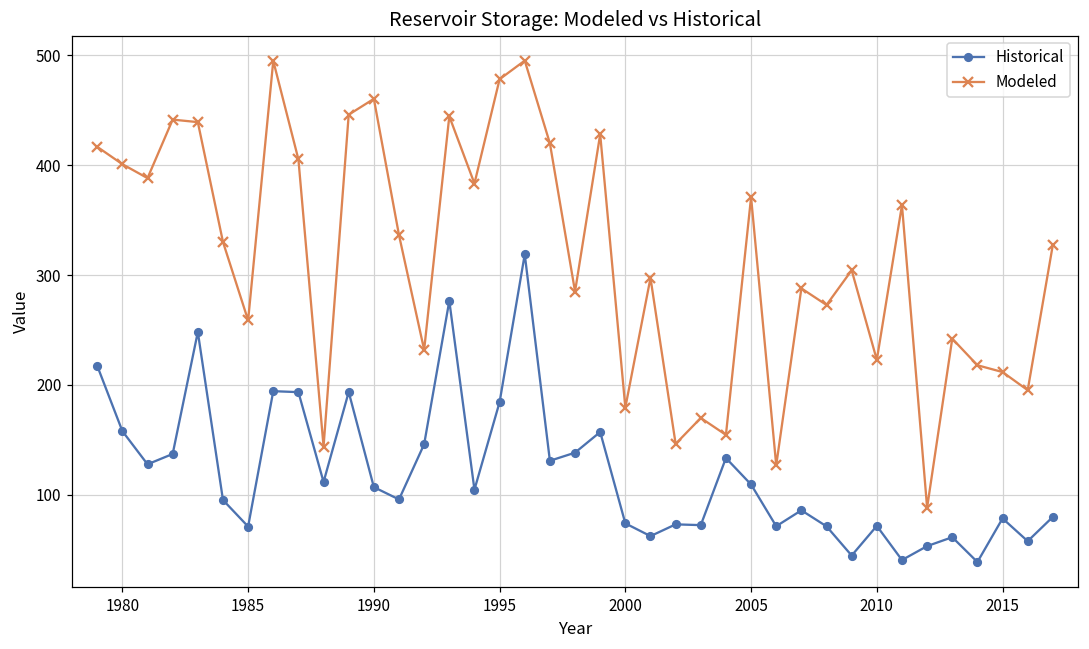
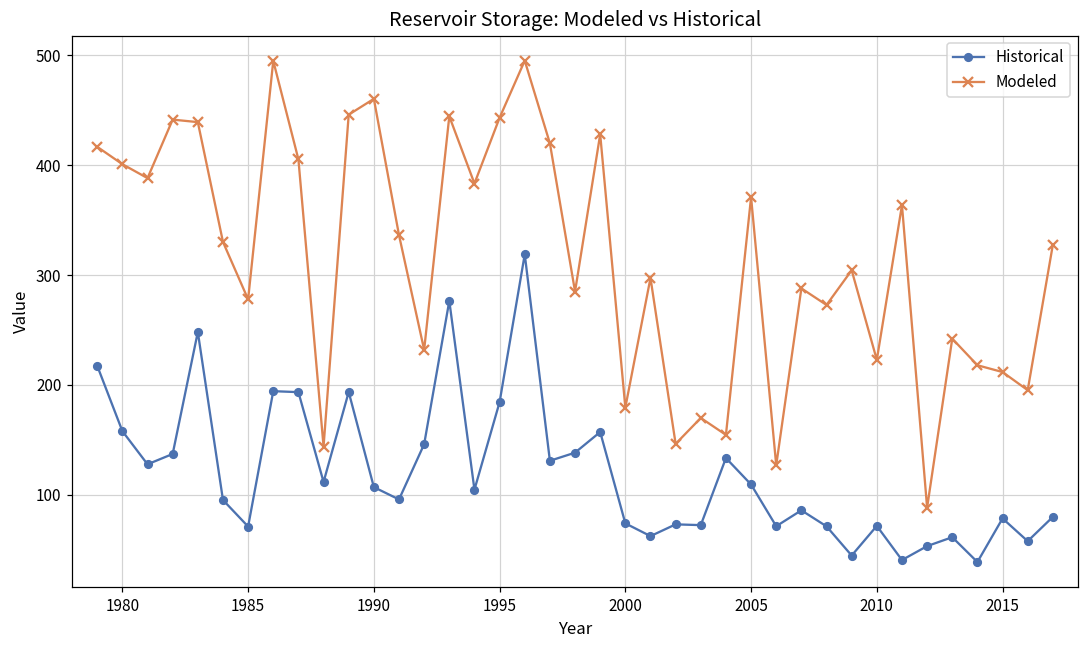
Modeled, 1985: 260 -> 280
Modeled, 1995: 480 -> 440
